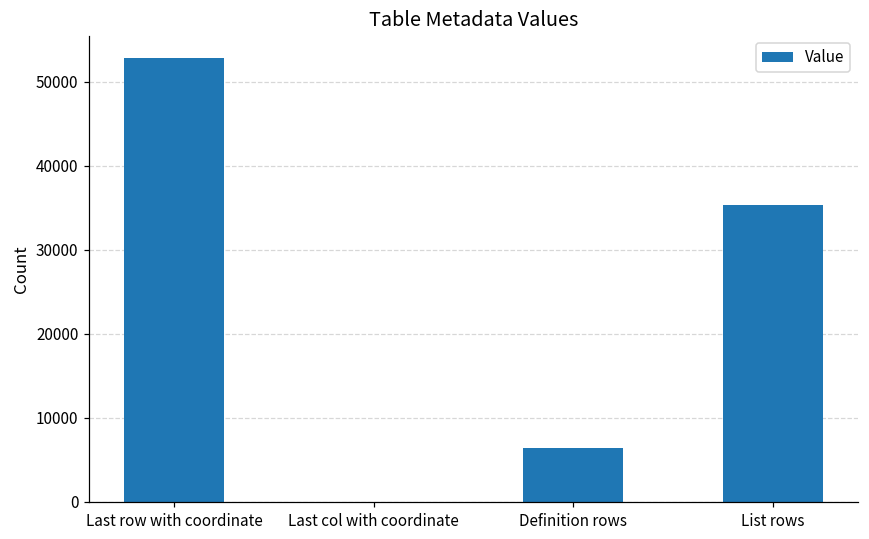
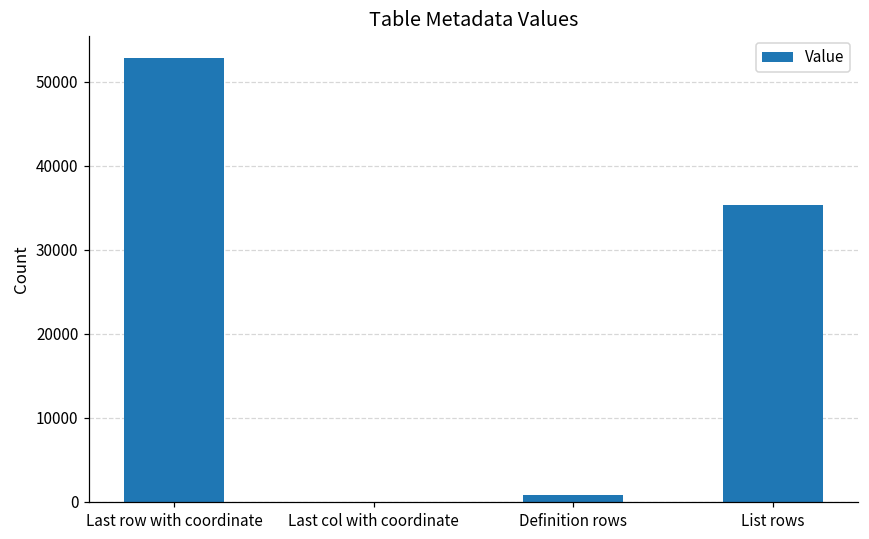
Definition rows: 6000 -> 1000
